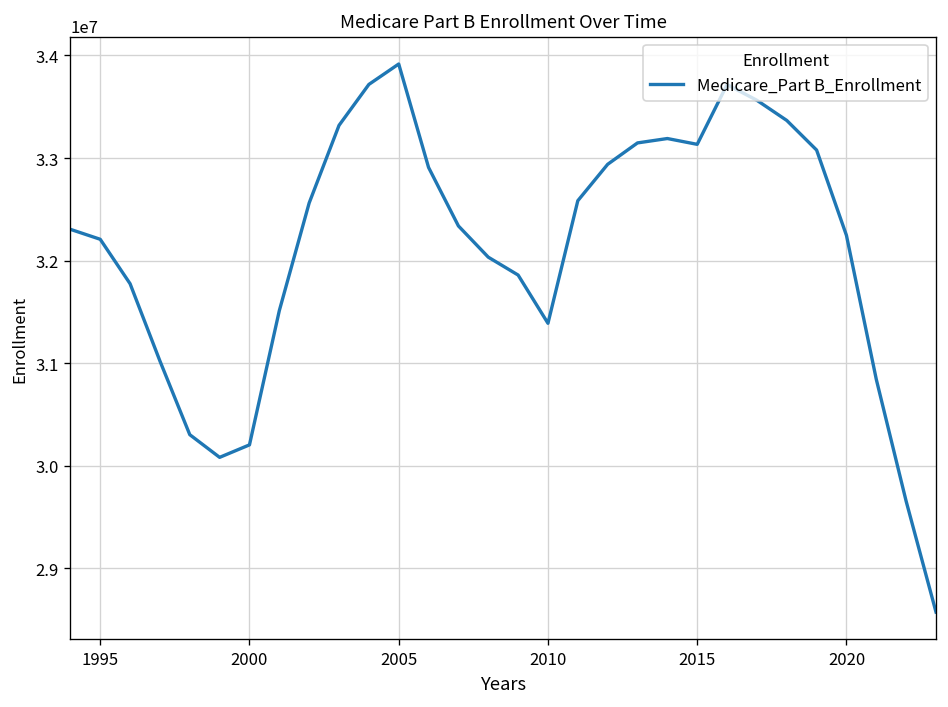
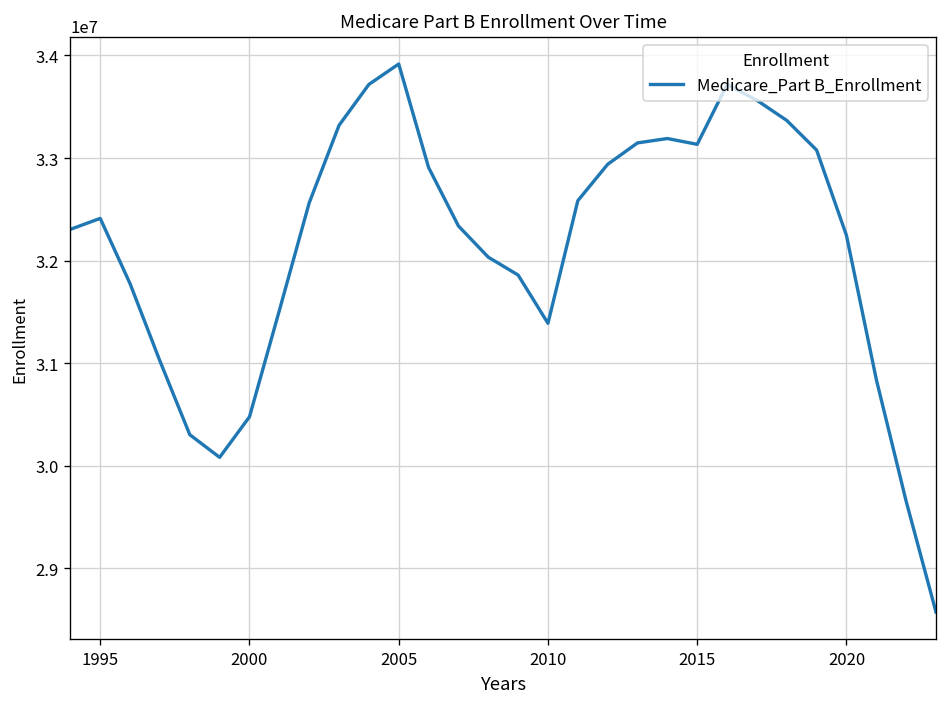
1995: 32200000 -> 32400000
2000: 30200000 -> 30500000
